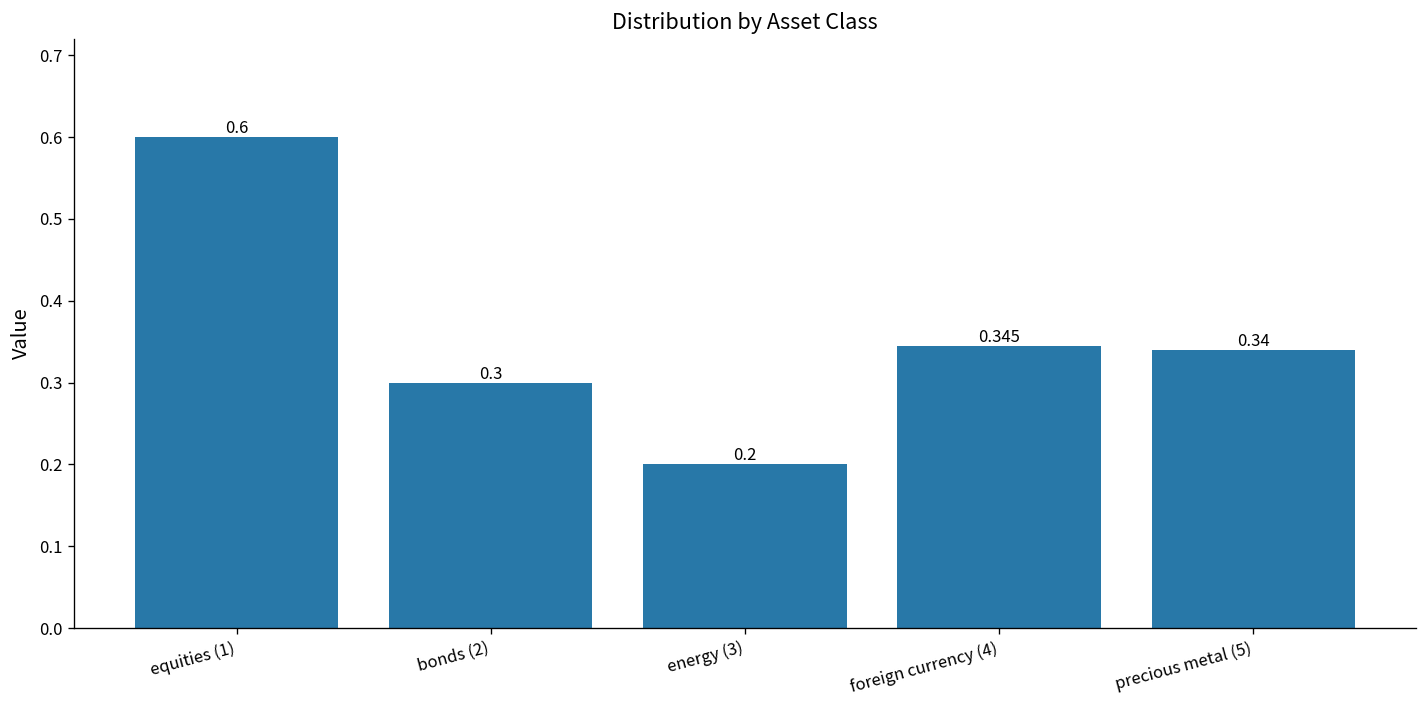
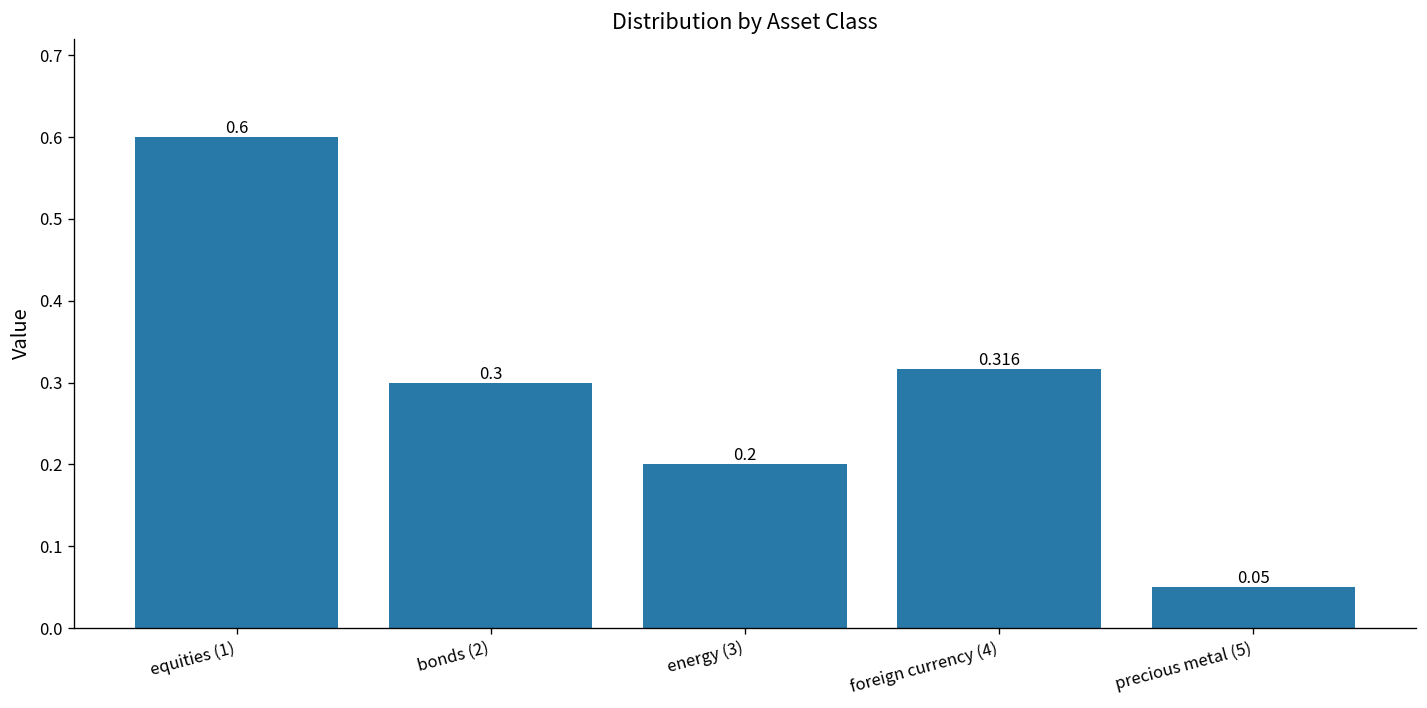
foreign currency (4): 0.345 -> 0.316
precious metal (5): 0.34 -> 0.05
